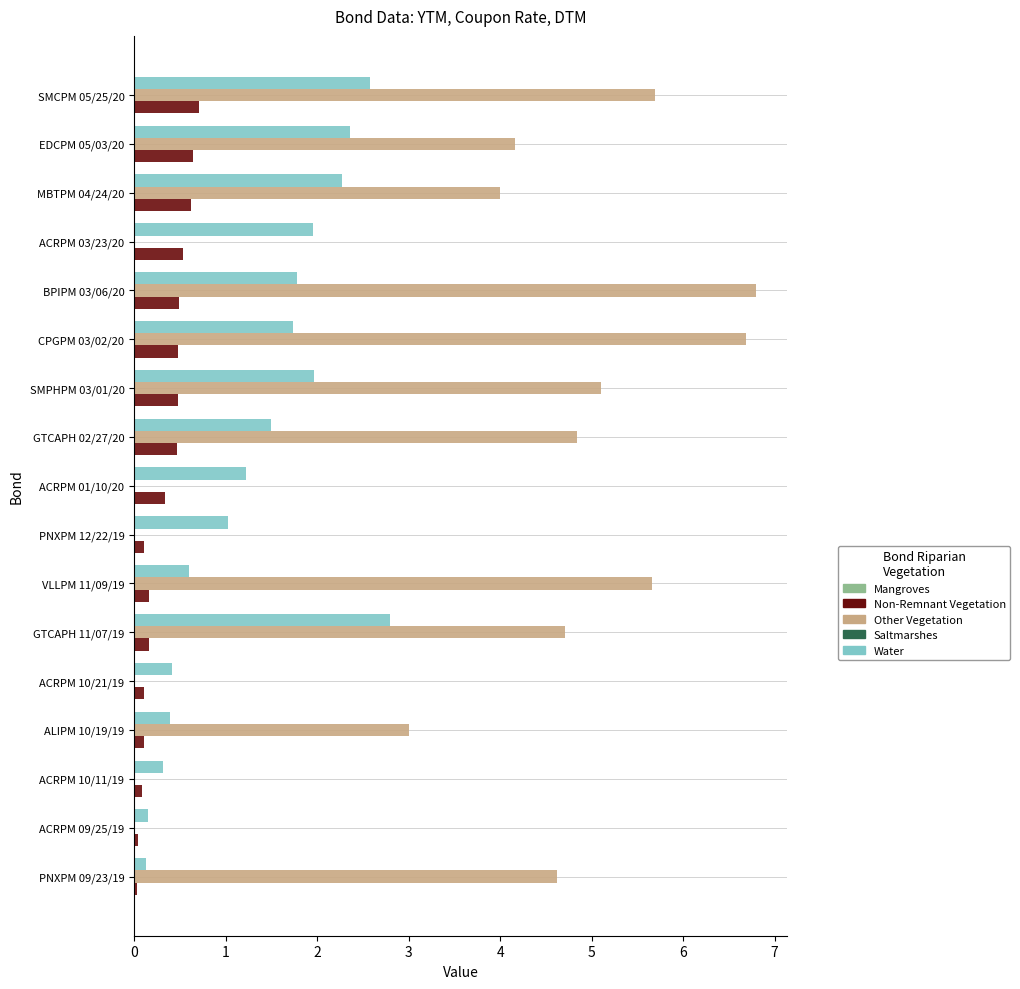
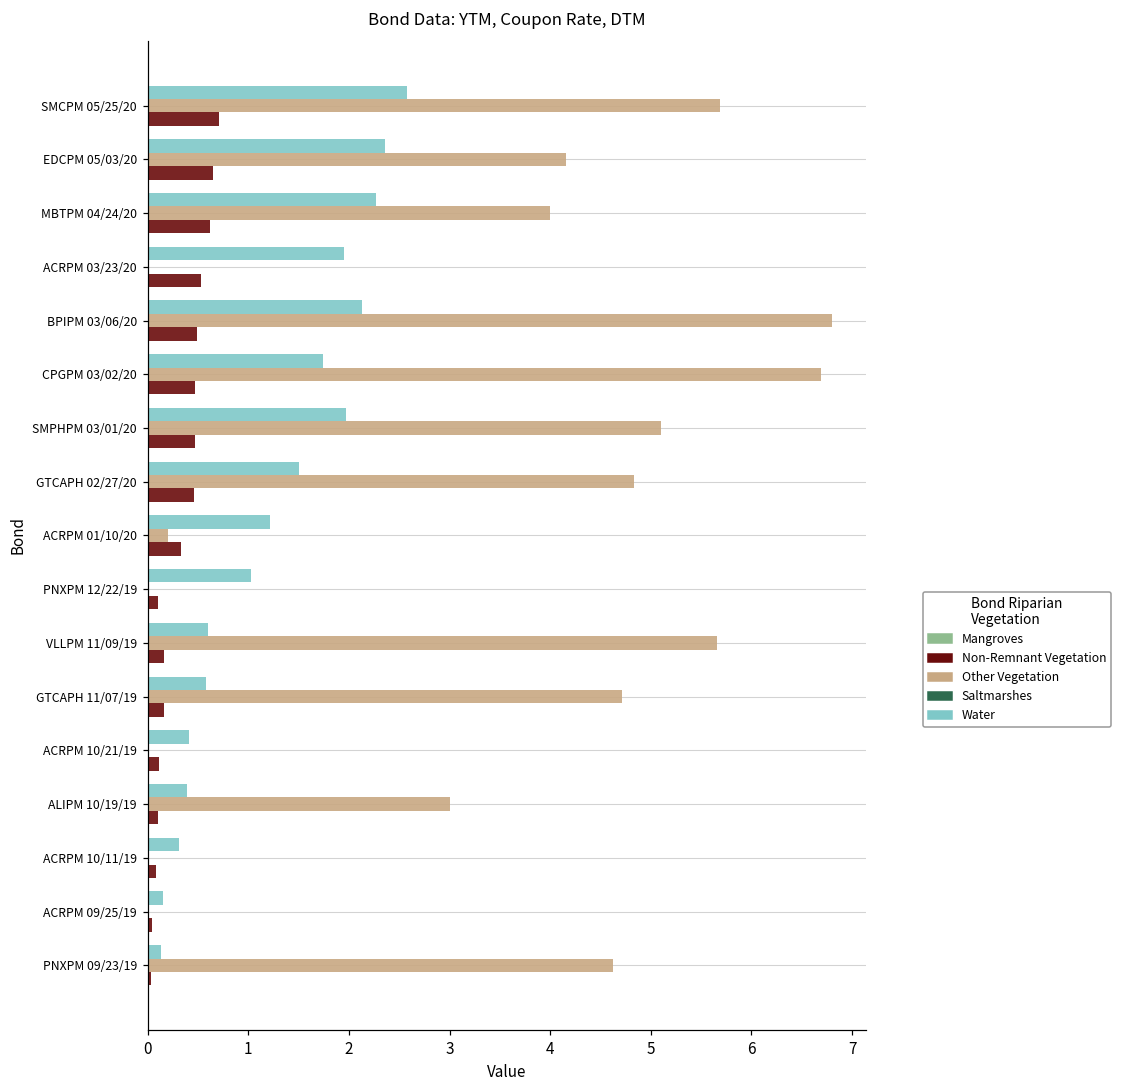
Water, BPIPM 03/06/20: 1.8 -> 2.1
Other Vegetation, ACRPM 01/10/20: 0.0 -> 0.2
Water, GTCAPH 11/07/19: 2.8 -> 0.6
